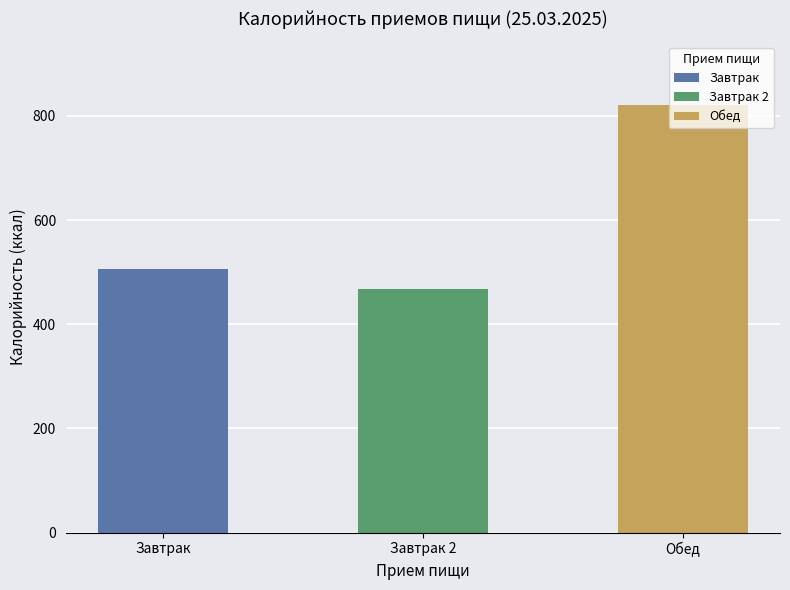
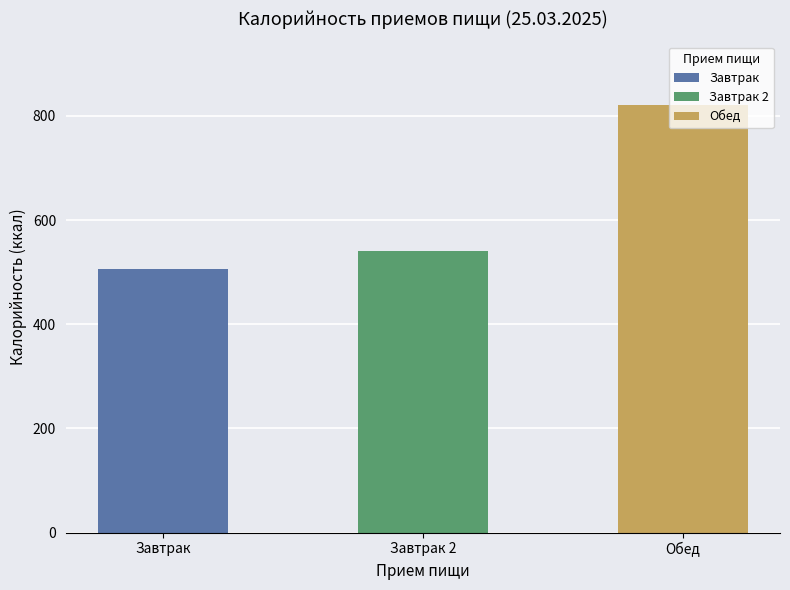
Завтрак 2: 470 -> 540
